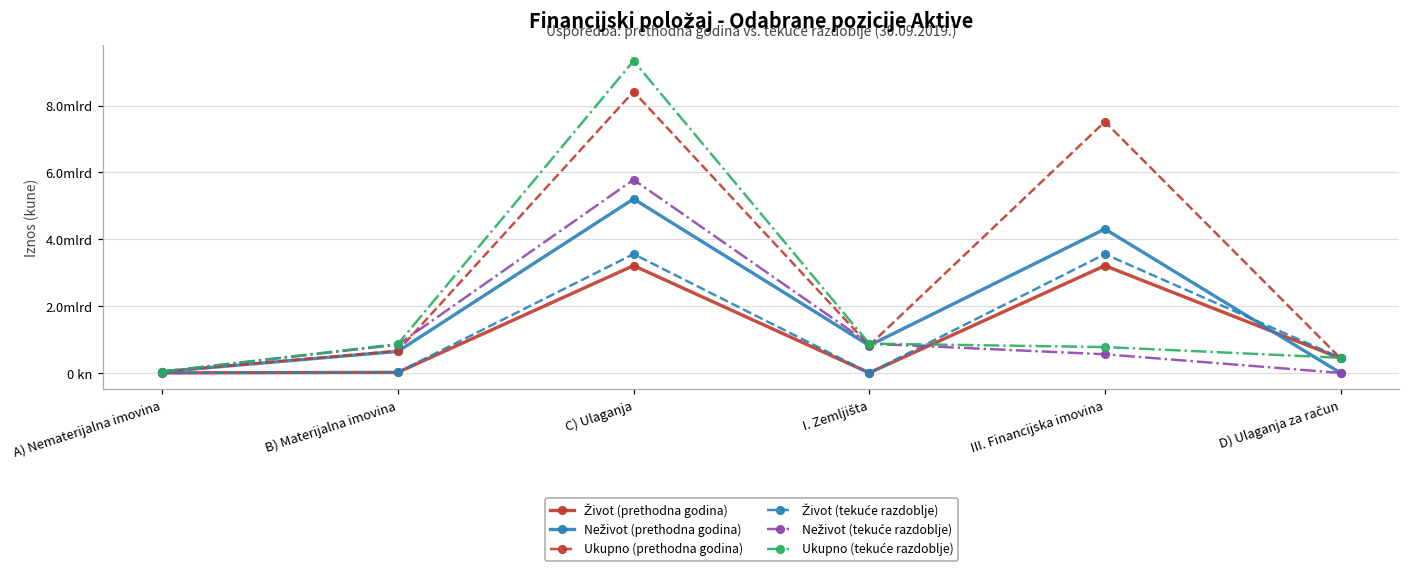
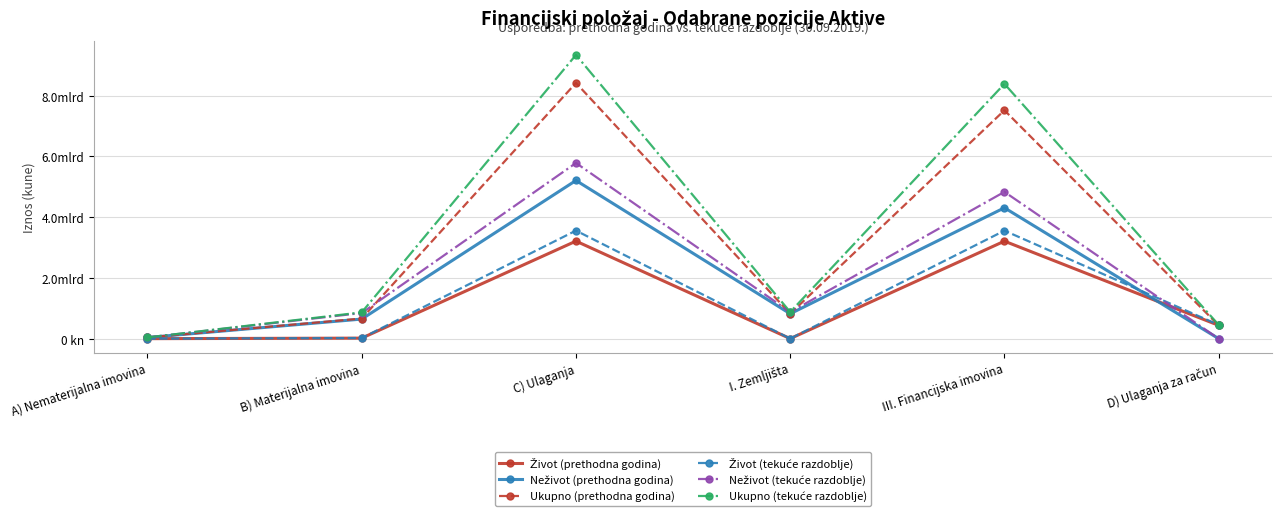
Neživot (tekuće razdoblje), III. Financijska imovina: 0.6mlrd -> 4.8mlrd
Ukupno (tekuće razdoblje), III. Financijska imovina: 0.8mlrd -> 8.4mlrd
